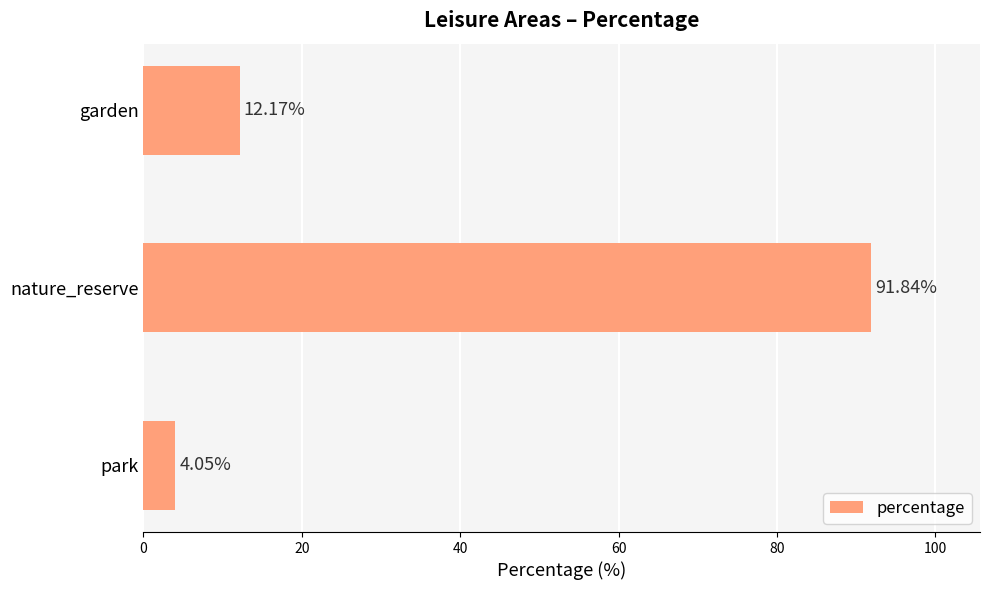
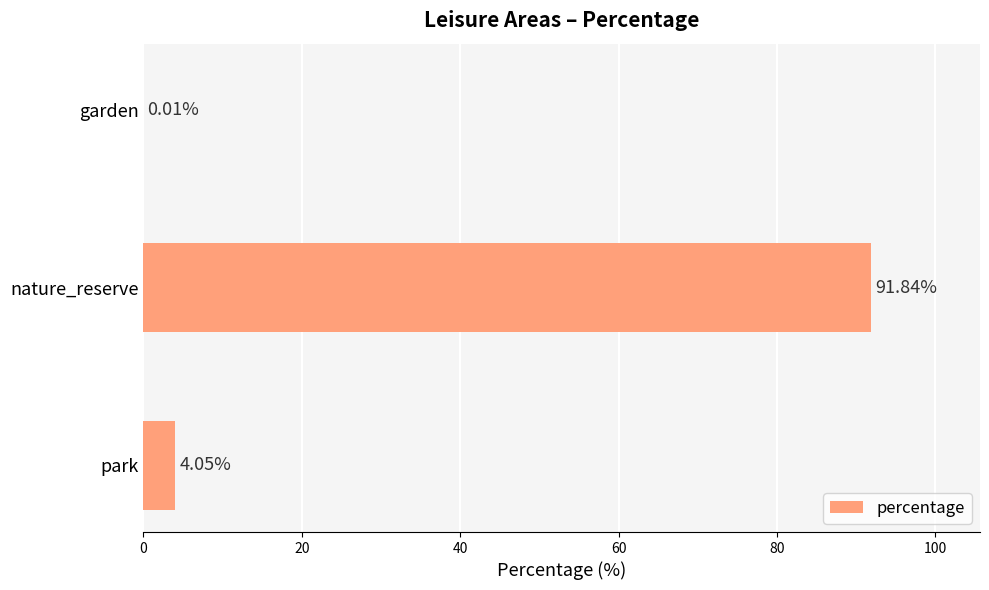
garden: 12.17% -> 0.01%
